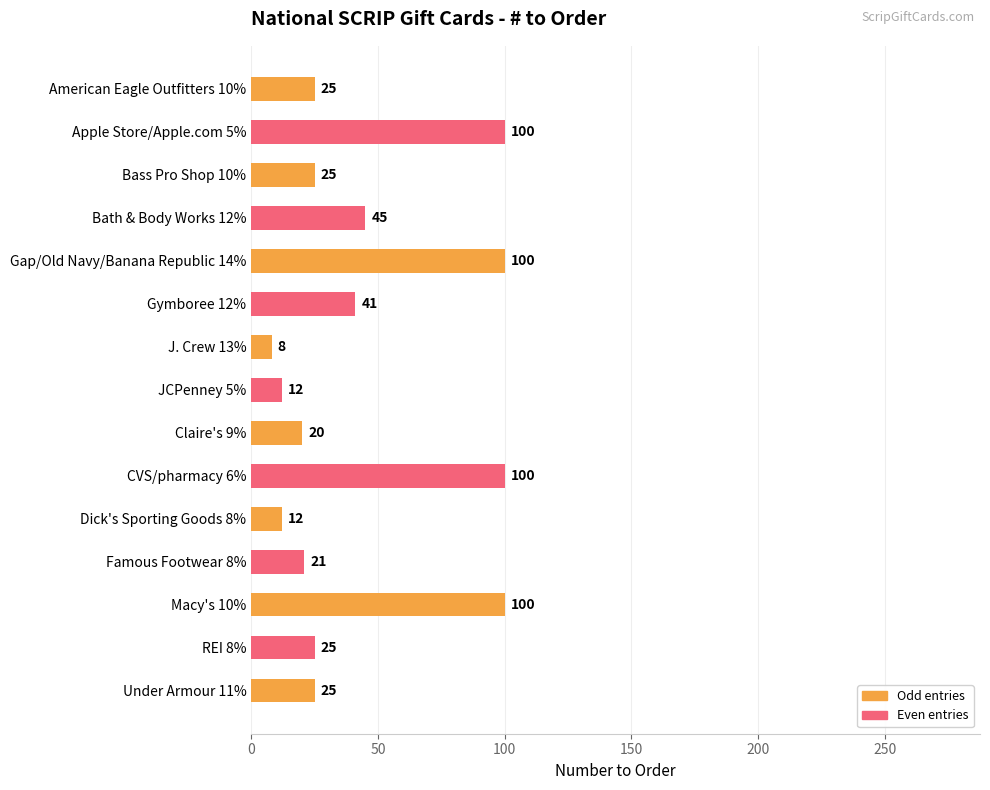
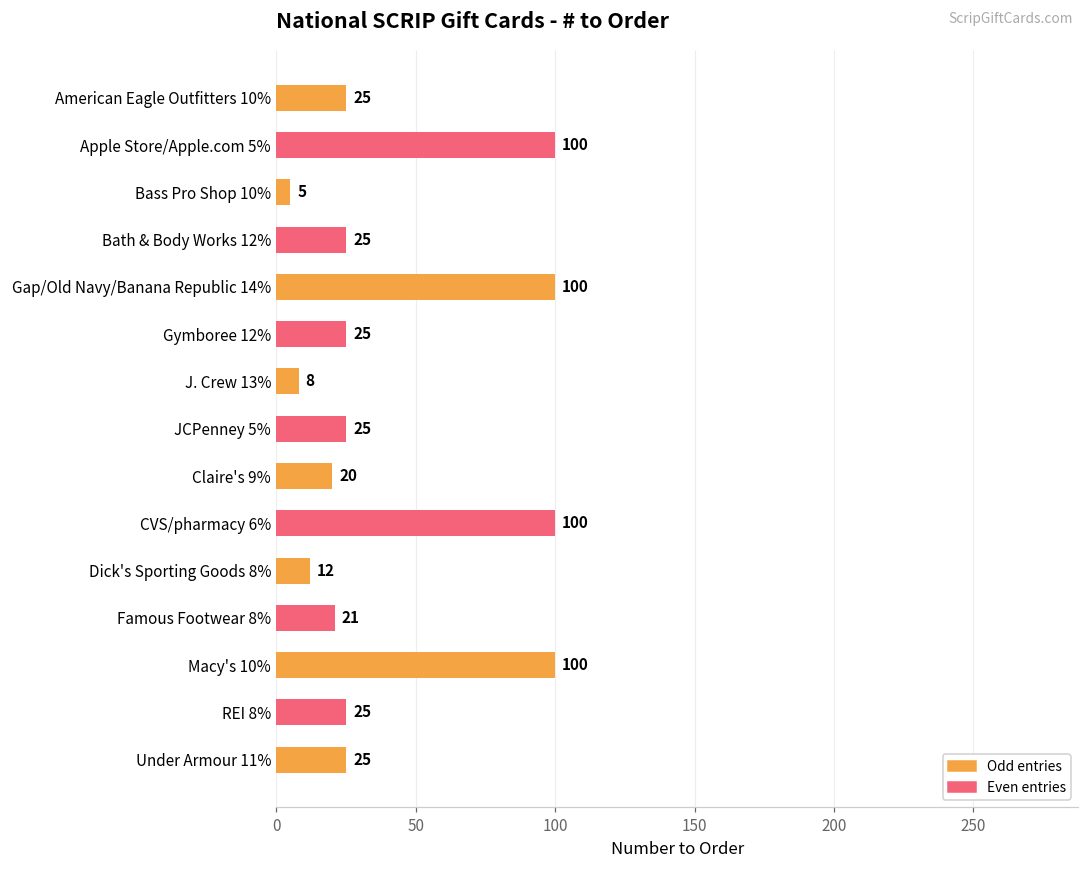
Bass Pro Shop 10%: 25 -> 5
Bath & Body Works 12%: 45 -> 25
Gymboree 12%: 41 -> 25
JCPenney 5%: 12 -> 25
